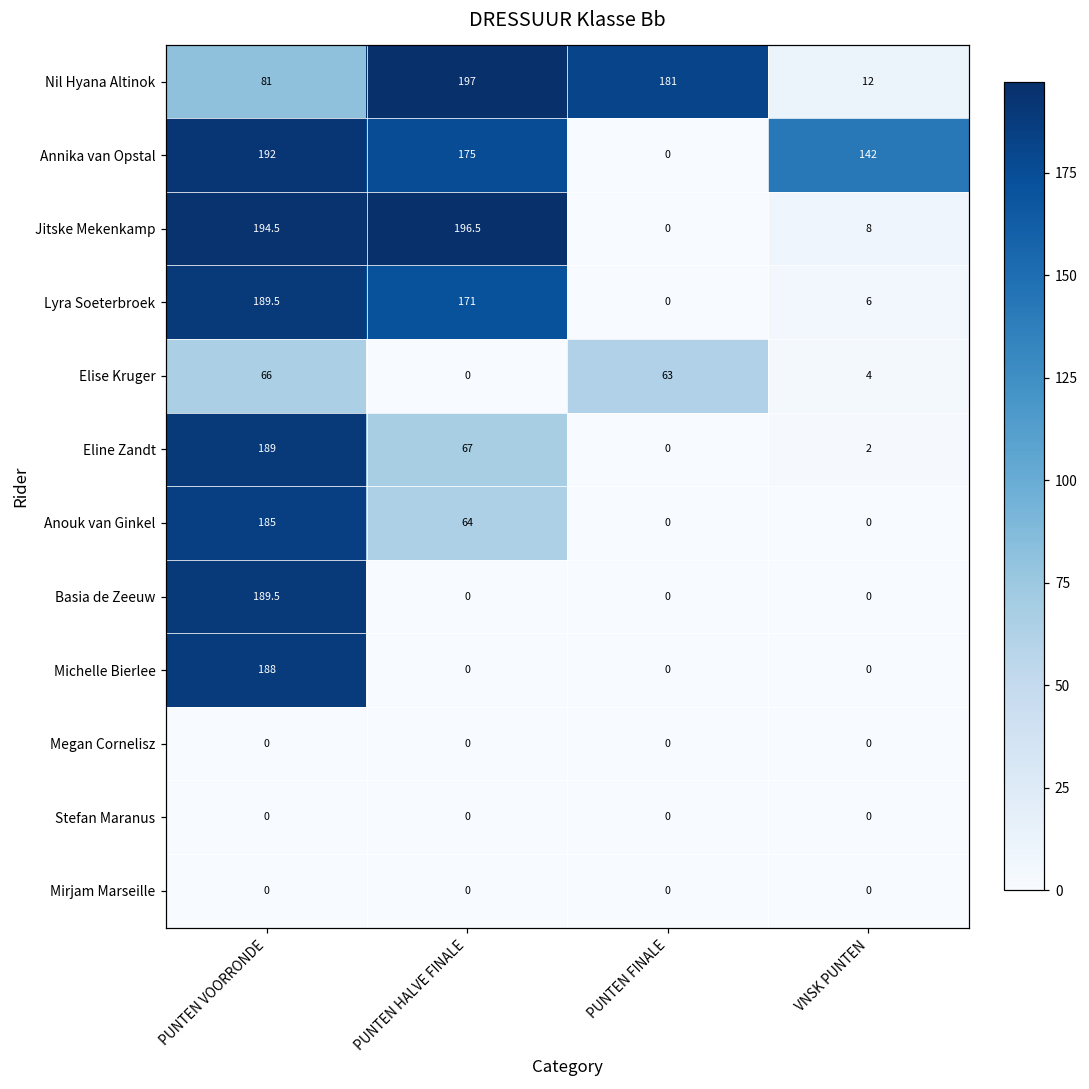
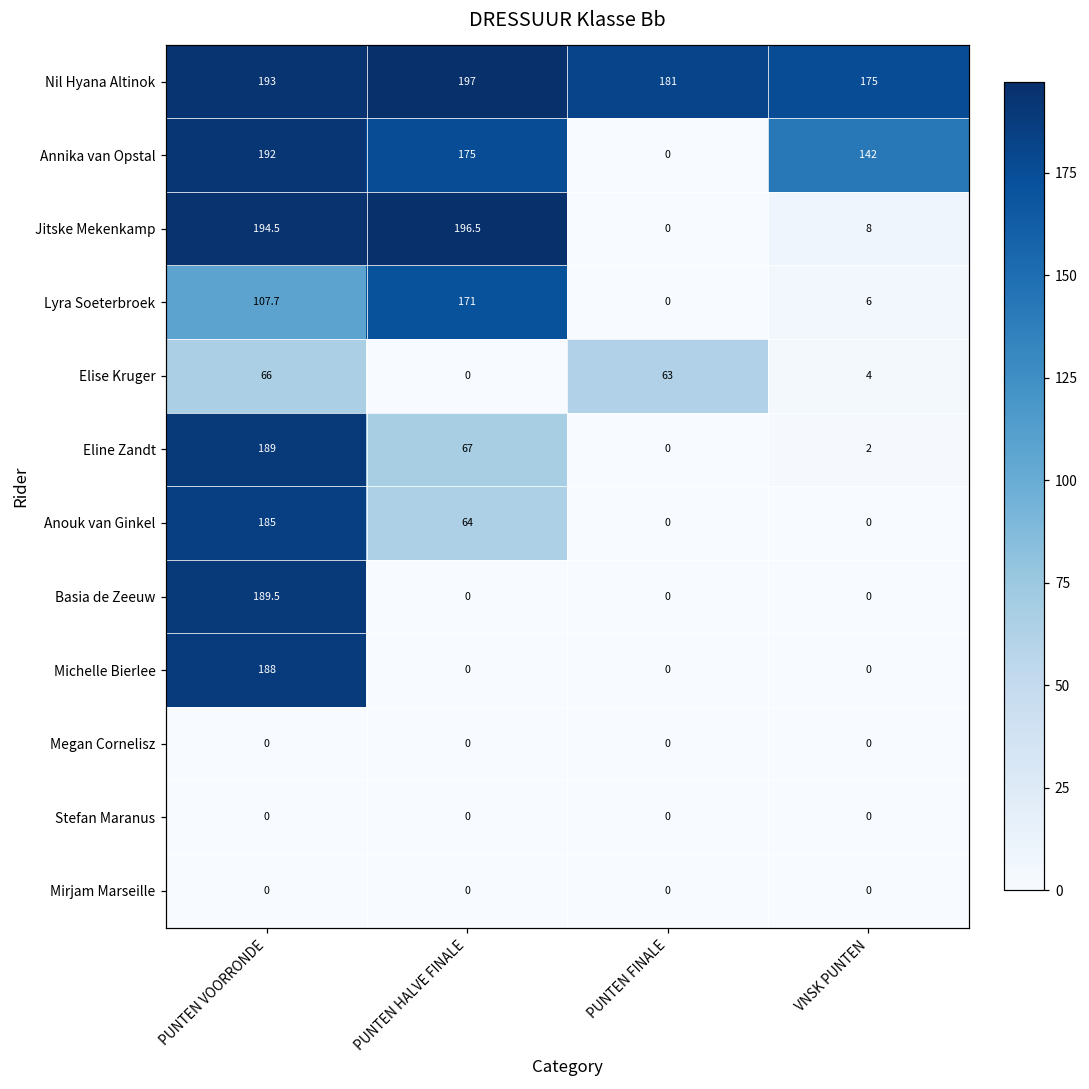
Nil Hyana Altinok, PUNTEN VOORRONDE: 81 -> 193
Nil Hyana Altinok, VNSK PUNTEN: 12 -> 175
Lyra Soeterbroek, PUNTEN VOORRONDE: 189.5 -> 107.7
